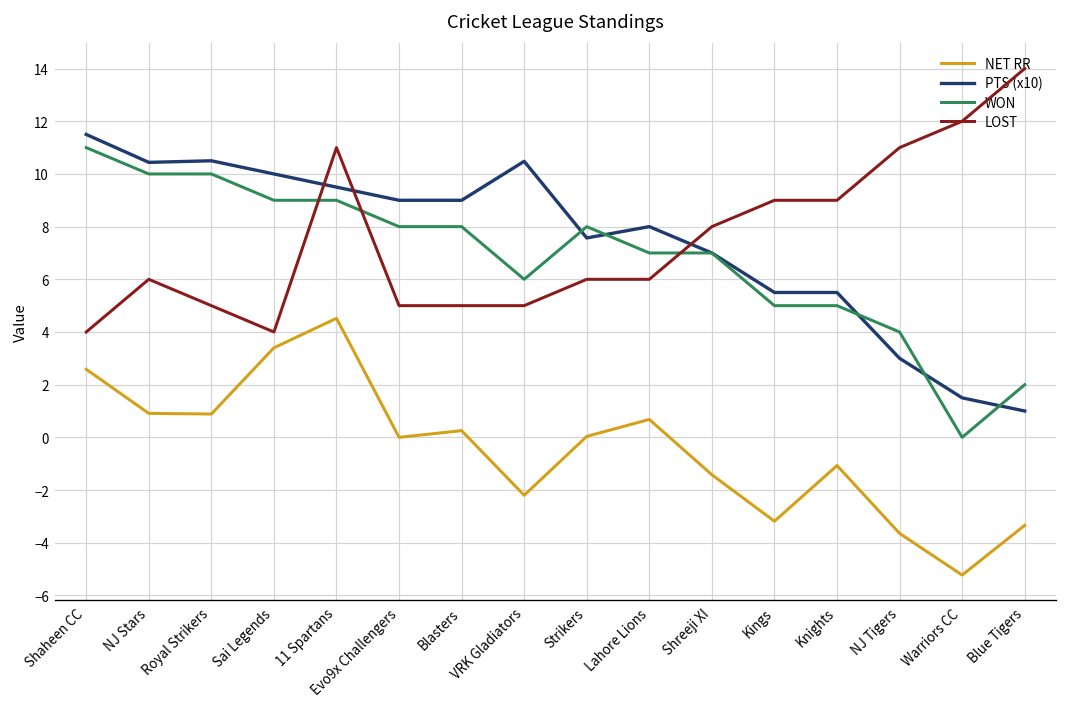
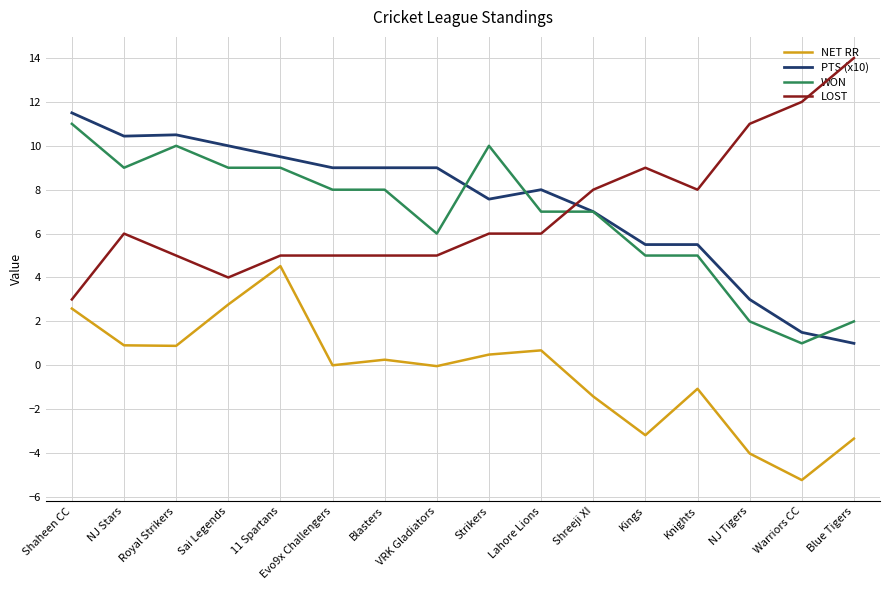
LOST, Shaheen CC: 4 -> 3
WON, NJ Stars: 10 -> 9
NET RR, Sai Legends: 3.4 -> 2.8
LOST, 11 Spartans: 11 -> 5
NET RR, VRK Gladiators: -2.2 -> 0.0
PTS (x10), VRK Gladiators: 10.5 -> 9.0
NET RR, Strikers: 0.0 -> 0.5
WON, Strikers: 8 -> 10
LOST, Knights: 9 -> 8
NET RR, NJ Tigers: -3.6 -> -4.0
WON, NJ Tigers: 4 -> 2
WON, Warriors CC: 0 -> 1
